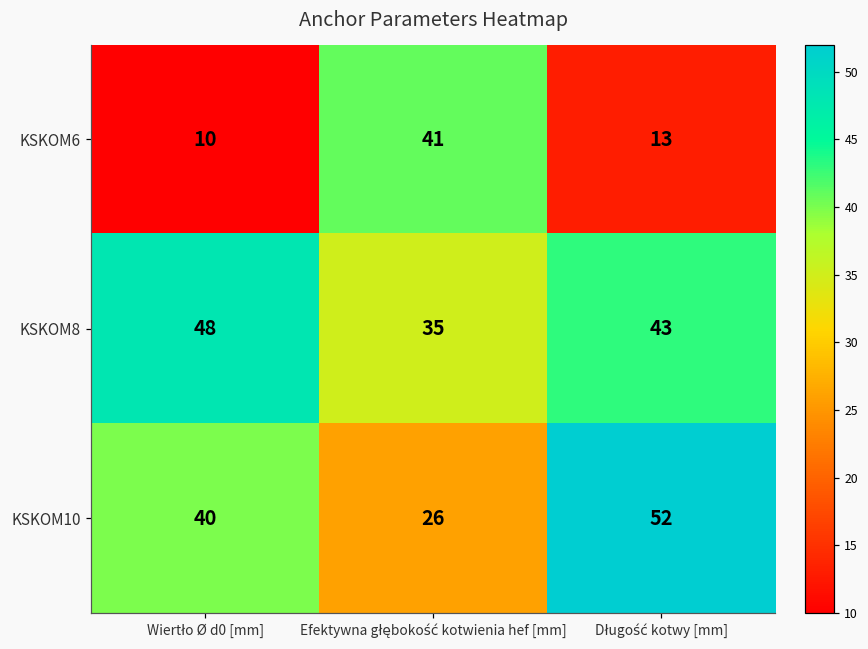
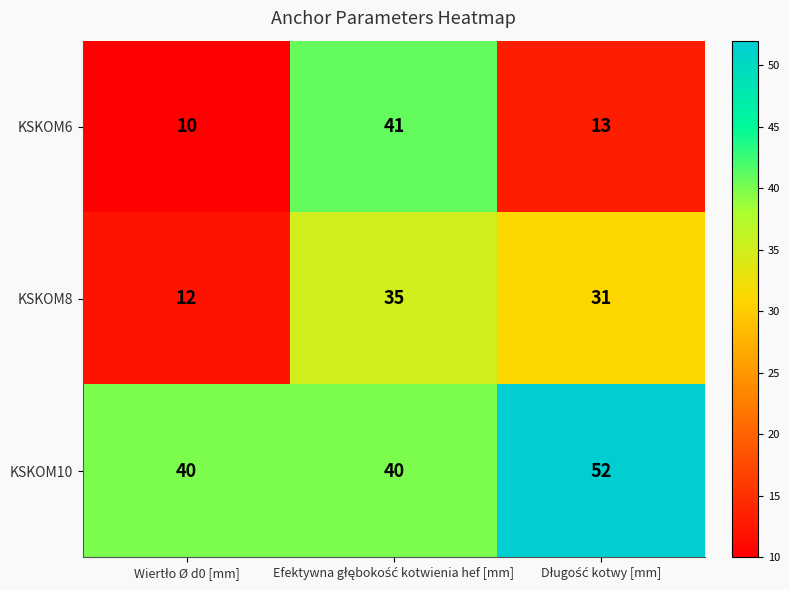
KSKOM8, Wiertło Ø d0 [mm]: 48 -> 12
KSKOM8, Długość kotwy [mm]: 43 -> 31
KSKOM10, Efektywna głębokość kotwienia hef [mm]: 26 -> 40
